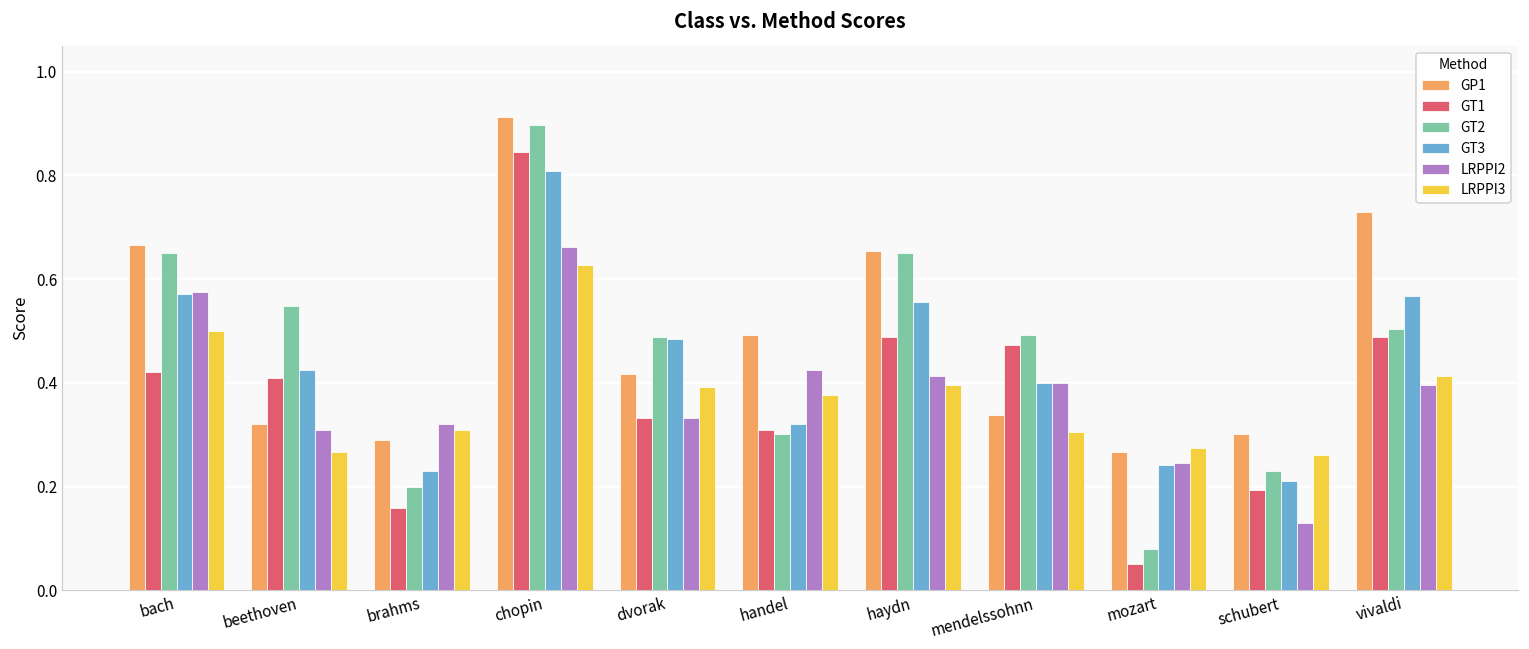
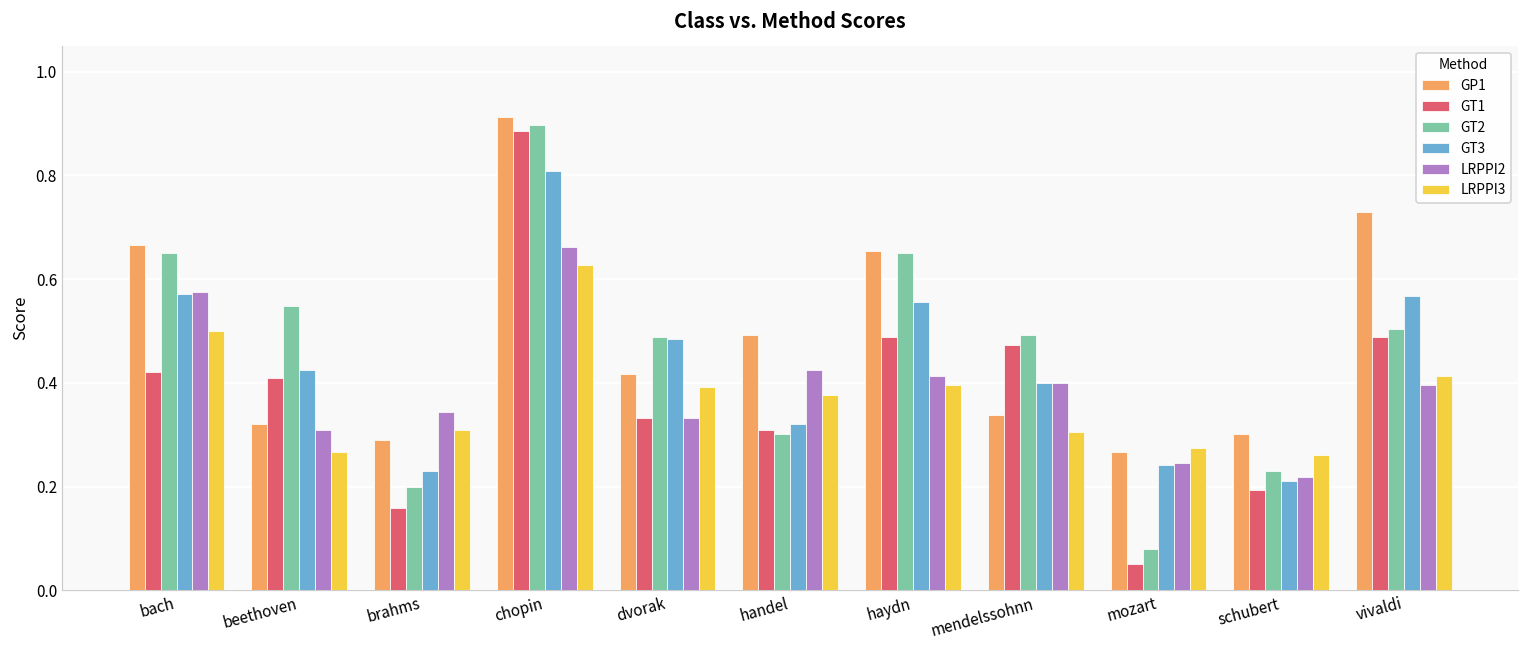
LRPPI2, brahms: 0.32 -> 0.34
GT1, chopin: 0.85 -> 0.88
LRPPI2, schubert: 0.13 -> 0.22
